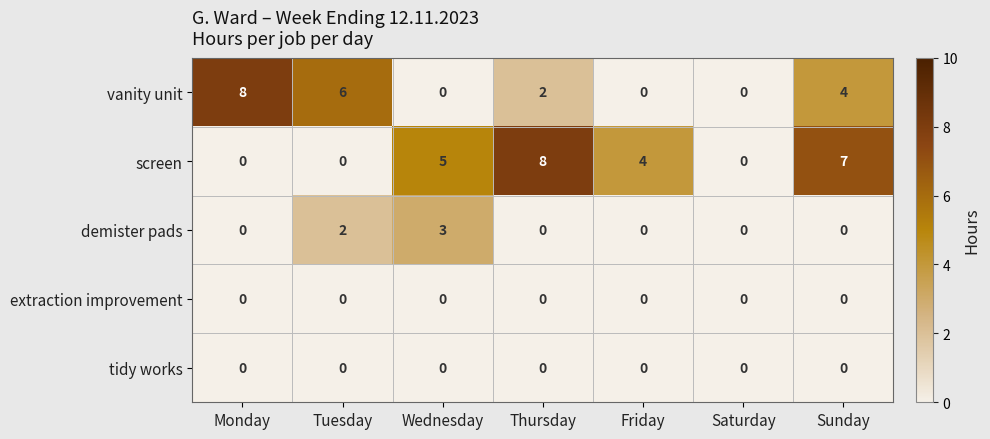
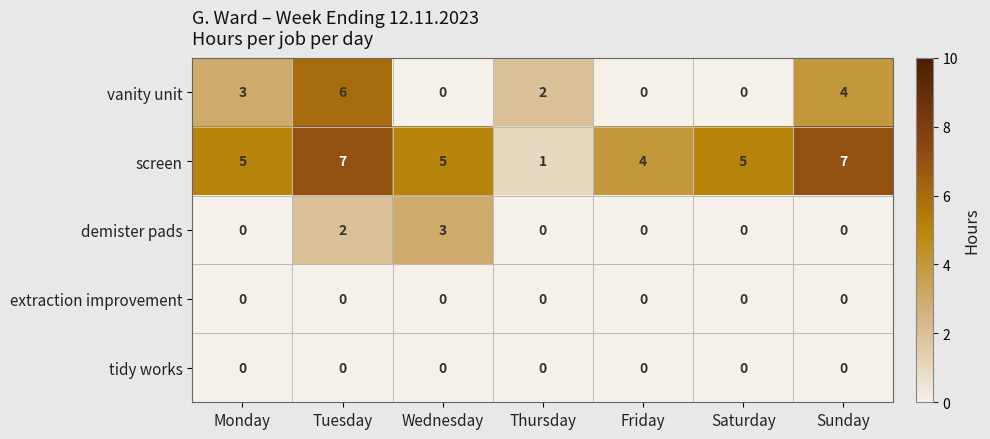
vanity unit, Monday: 8 -> 3
screen, Monday: 0 -> 5
screen, Tuesday: 0 -> 7
screen, Thursday: 8 -> 1
screen, Saturday: 0 -> 5
